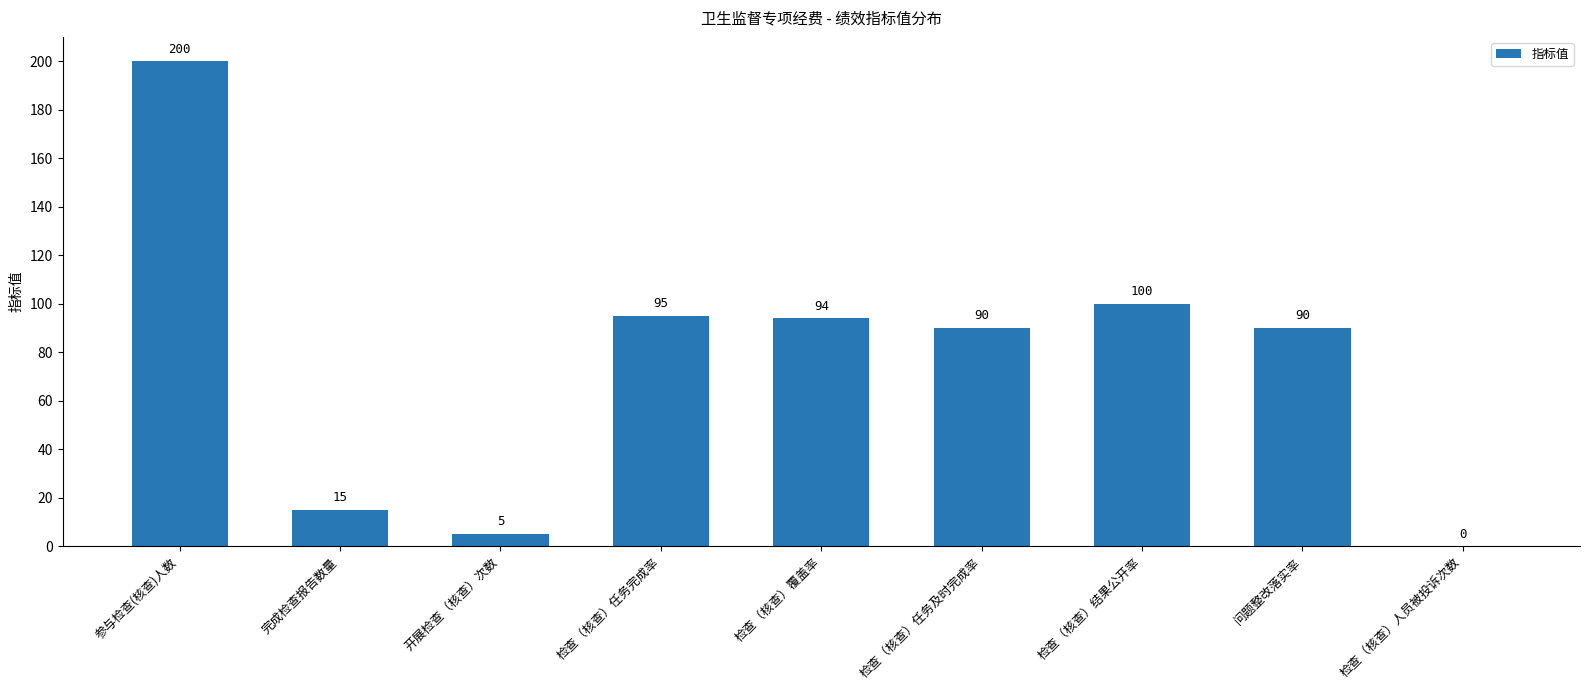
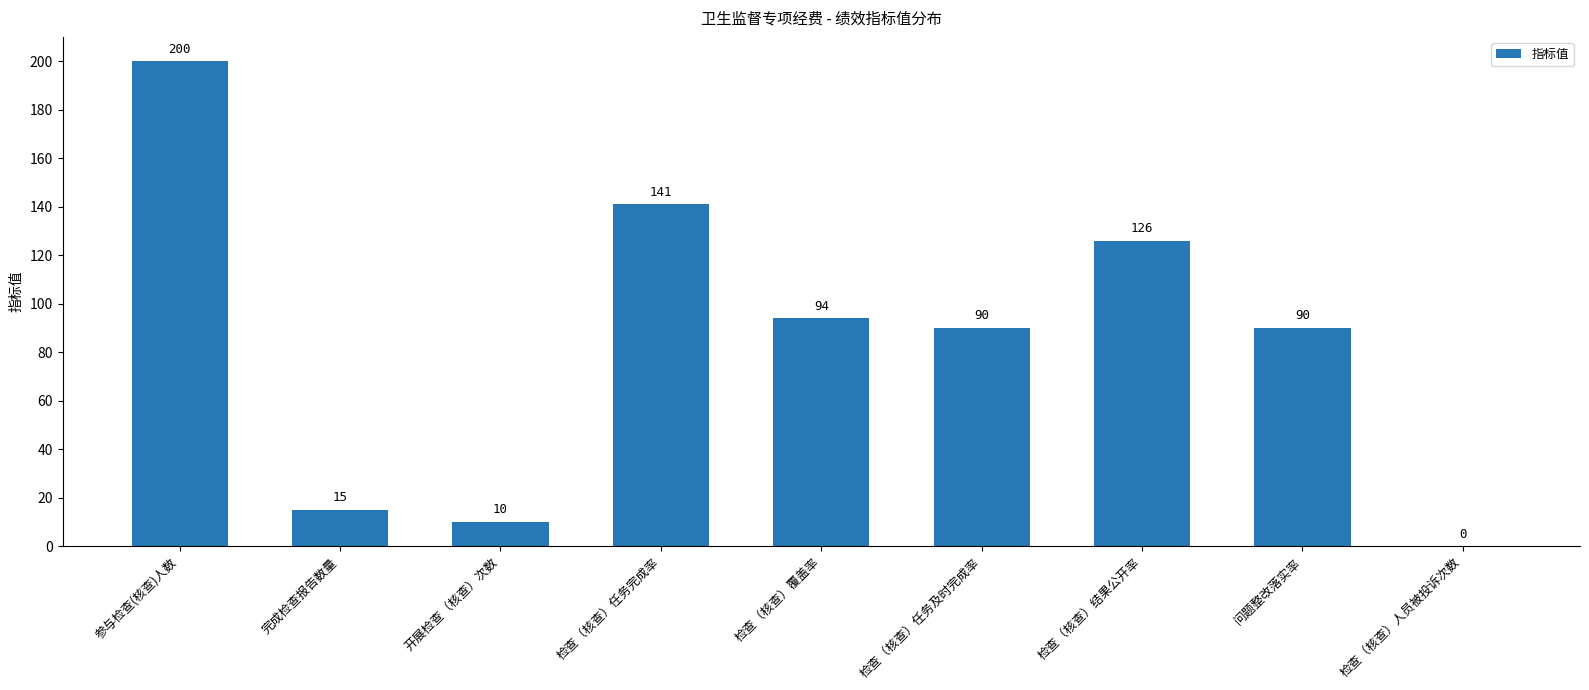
开展检查（核查）次数: 5 -> 10
检查（核查）任务完成率: 95 -> 141
检查（核查）结果公开率: 100 -> 126
